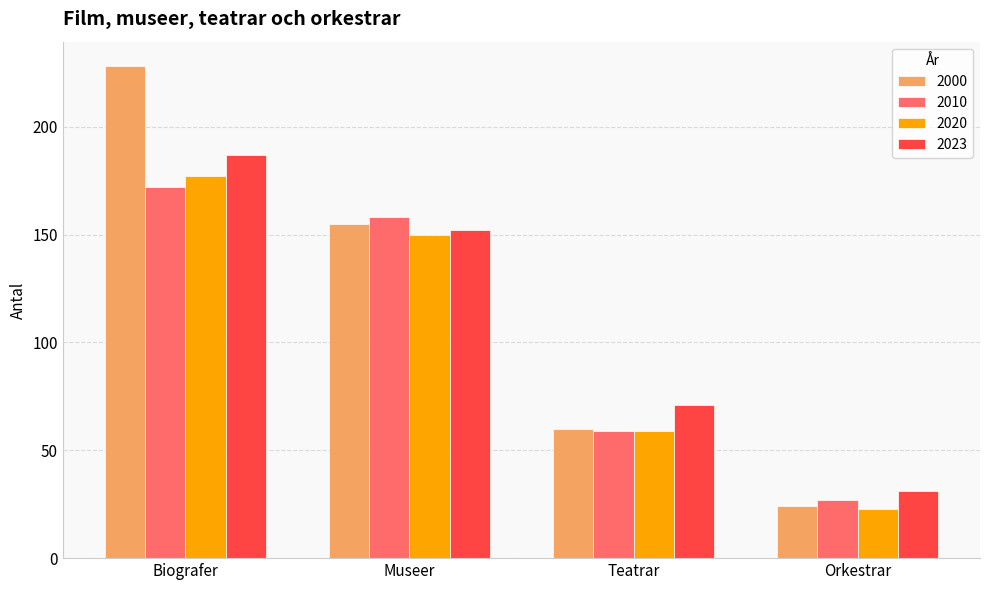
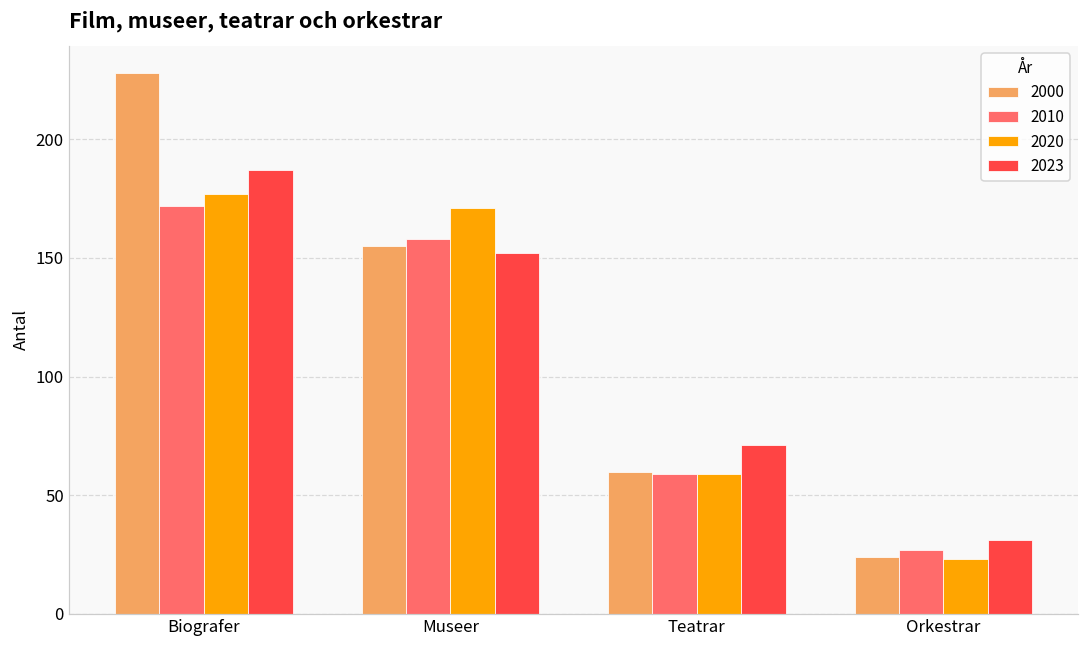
2020, Museer: 150 -> 171
